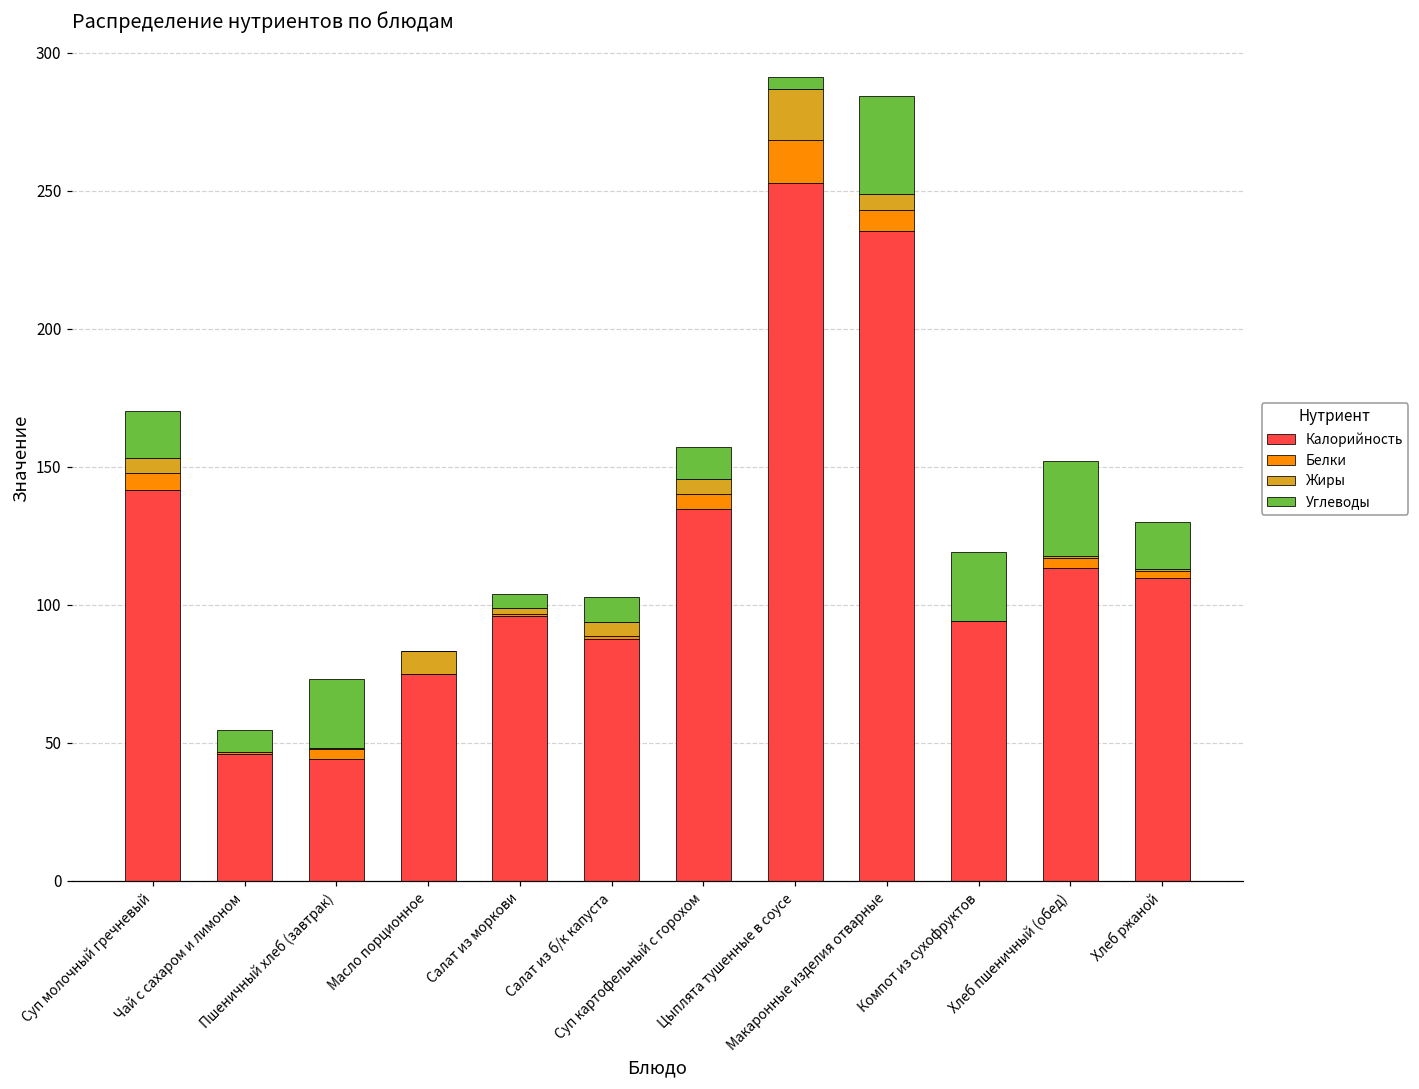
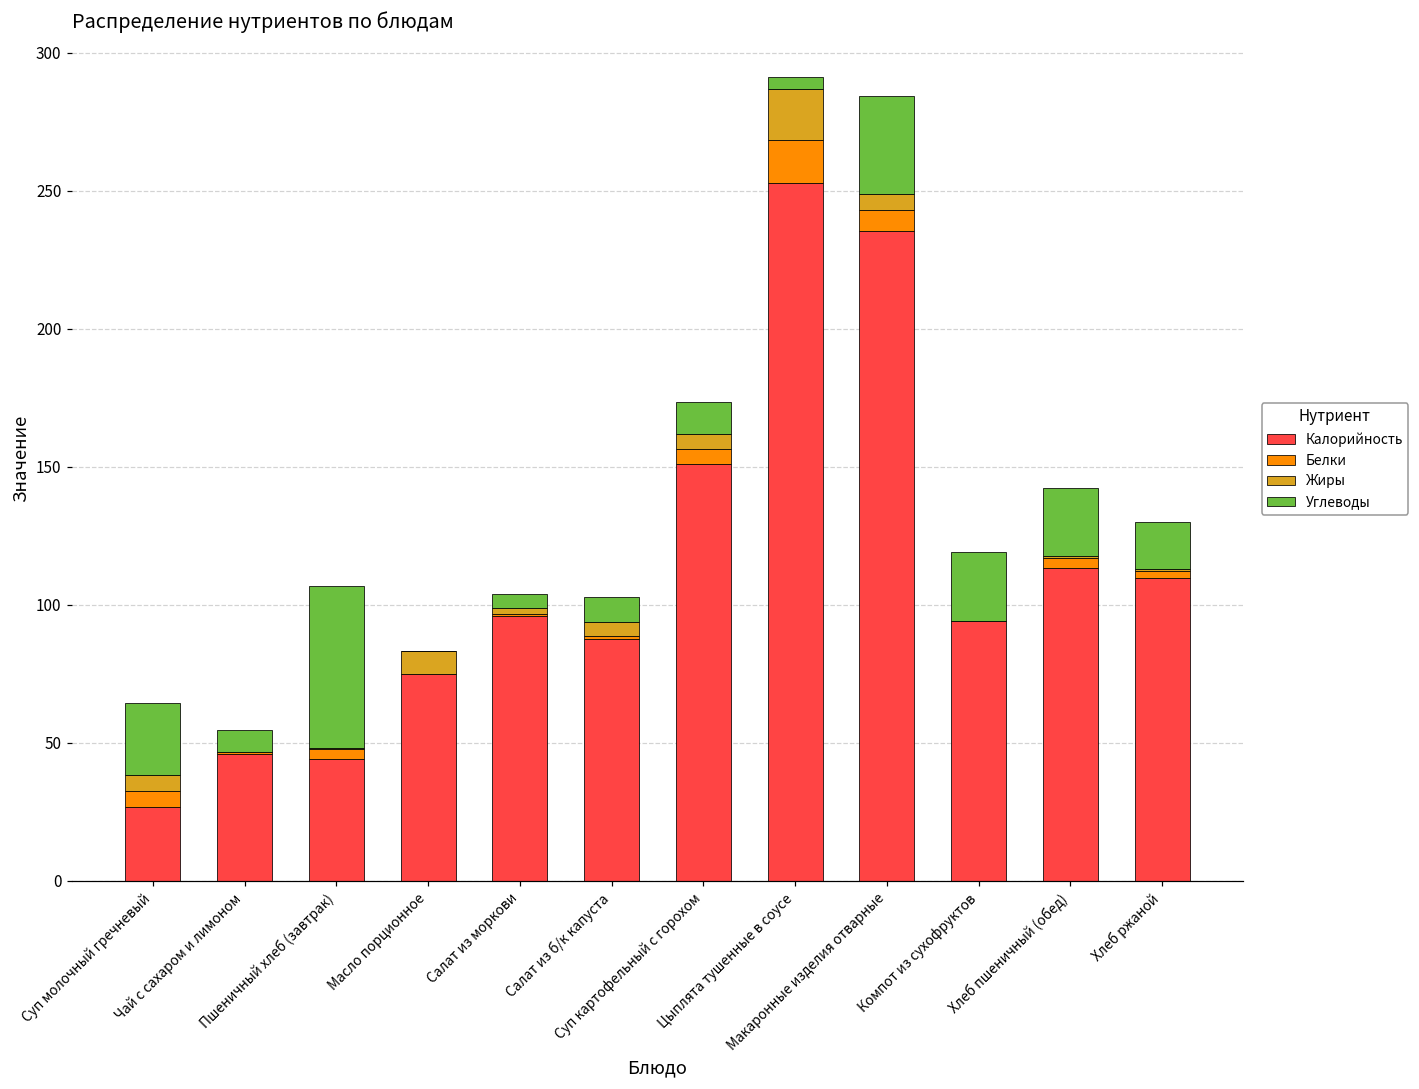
Калорийность, Суп молочный гречневый: 142 -> 27
Углеводы, Суп молочный гречневый: 17 -> 26
Углеводы, Пшеничный хлеб (завтрак): 25 -> 59
Калорийность, Суп картофельный с горохом: 135 -> 151
Углеводы, Хлеб пшеничный (обед): 35 -> 25
